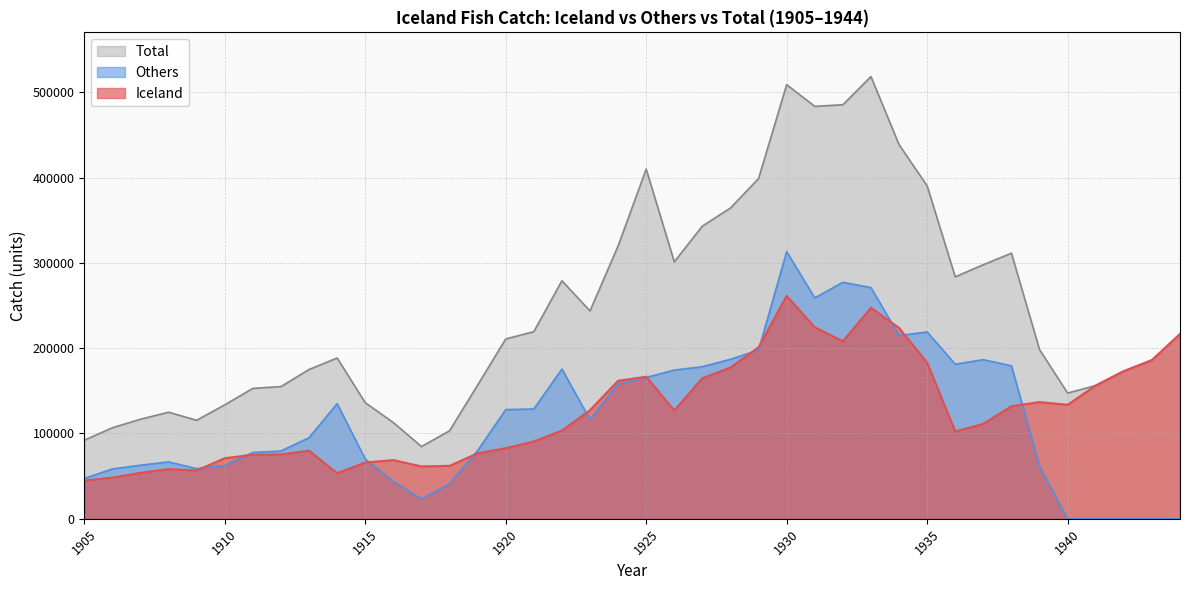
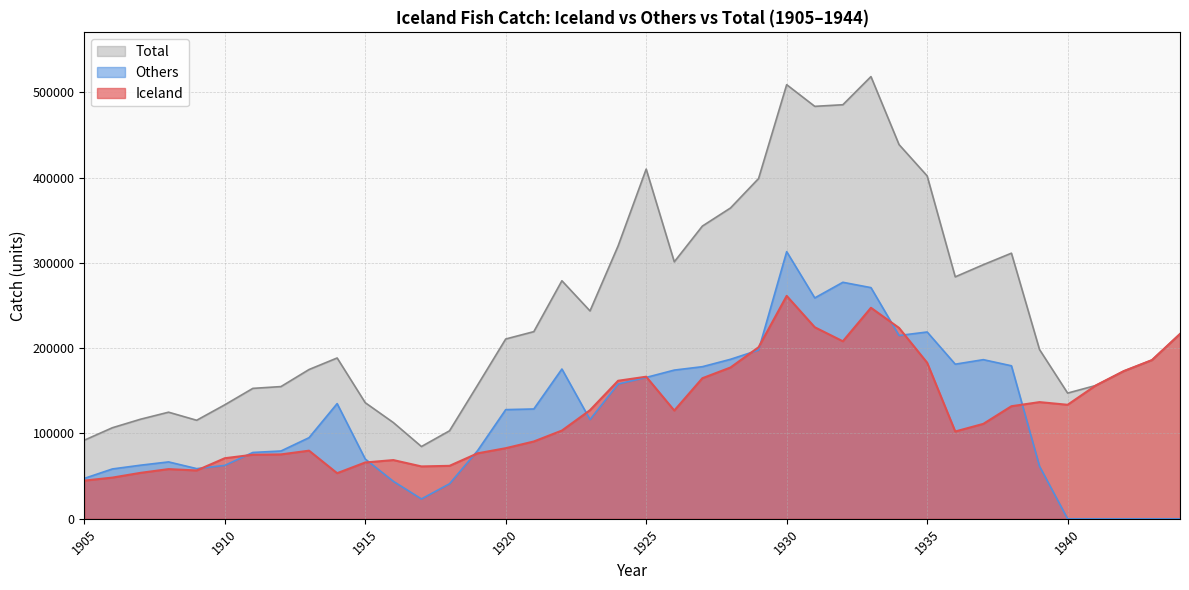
Total, 1935: 390000 -> 400000
